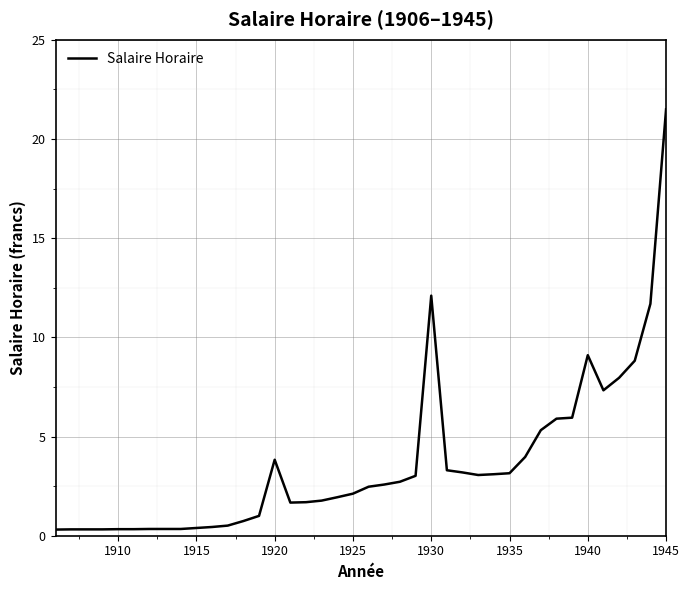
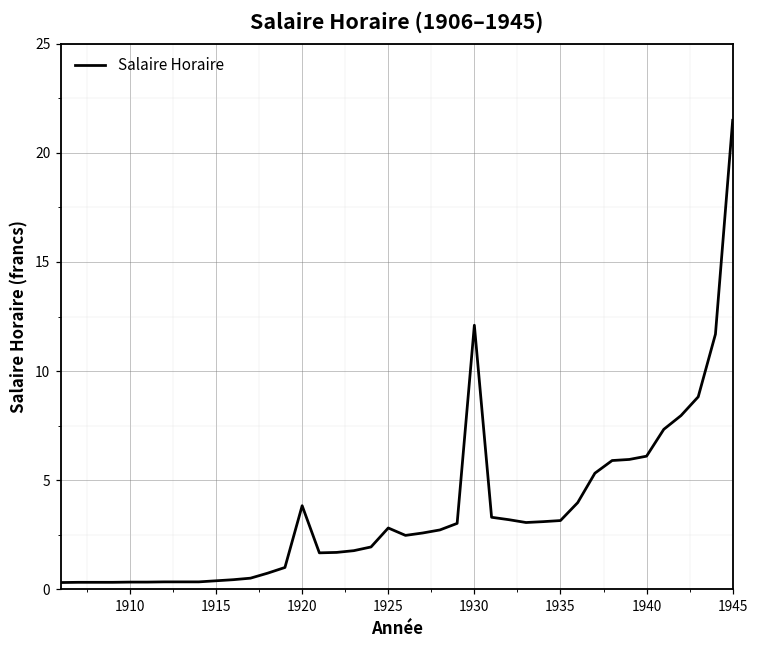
1925: 2.1 -> 2.8
1940: 9.1 -> 6.1
